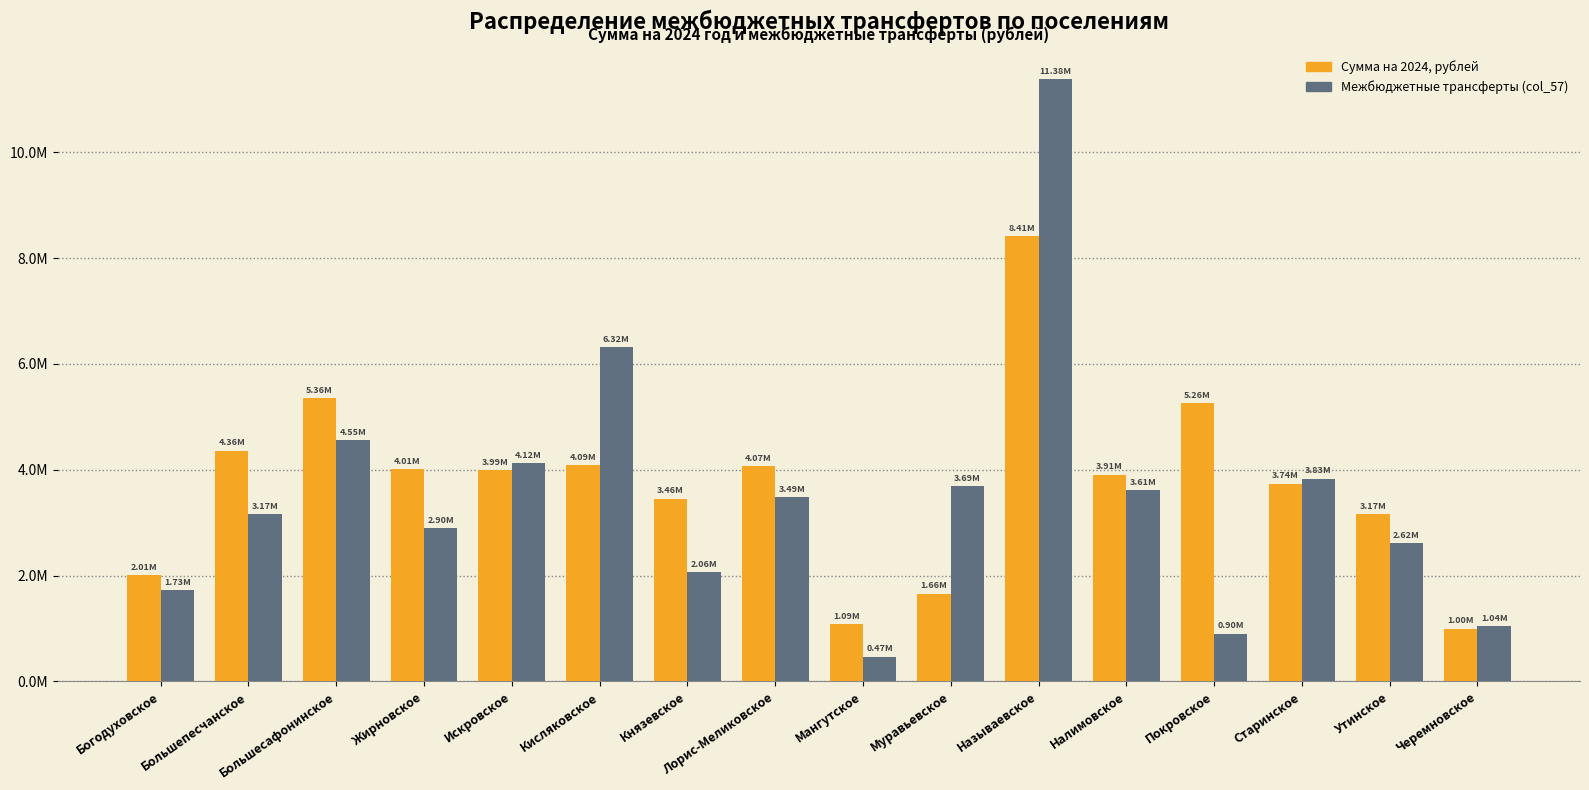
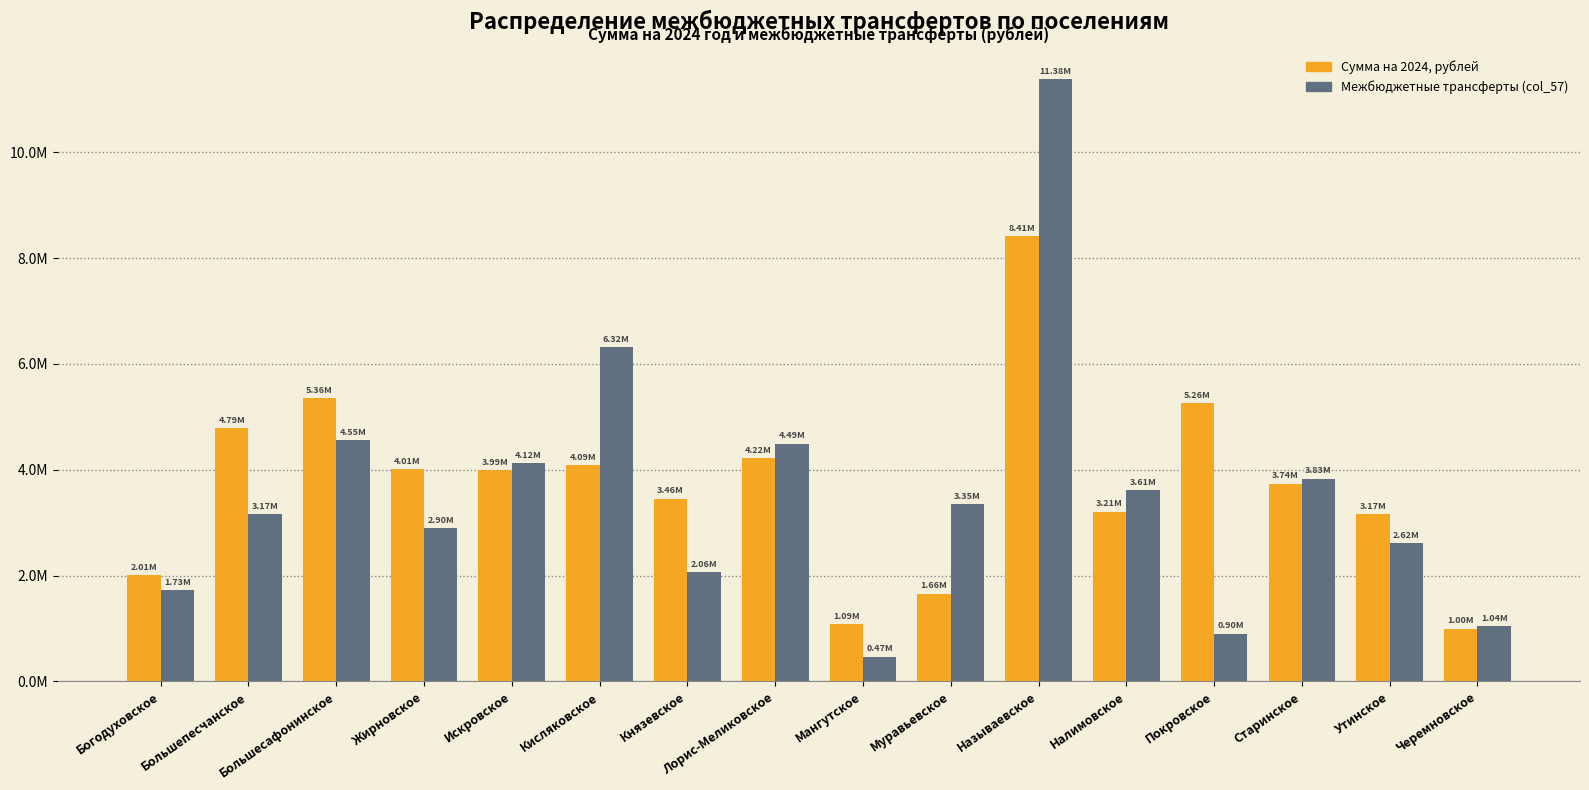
Сумма на 2024, рублей, Большепесчанское: 4.36M -> 4.79M
Сумма на 2024, рублей, Лорис-Меликовское: 4.07M -> 4.22M
Межбюджетные трансферты (col_57), Лорис-Меликовское: 3.49M -> 4.49M
Межбюджетные трансферты (col_57), Муравьевское: 3.69M -> 3.35M
Сумма на 2024, рублей, Налимовское: 3.91M -> 3.21M
